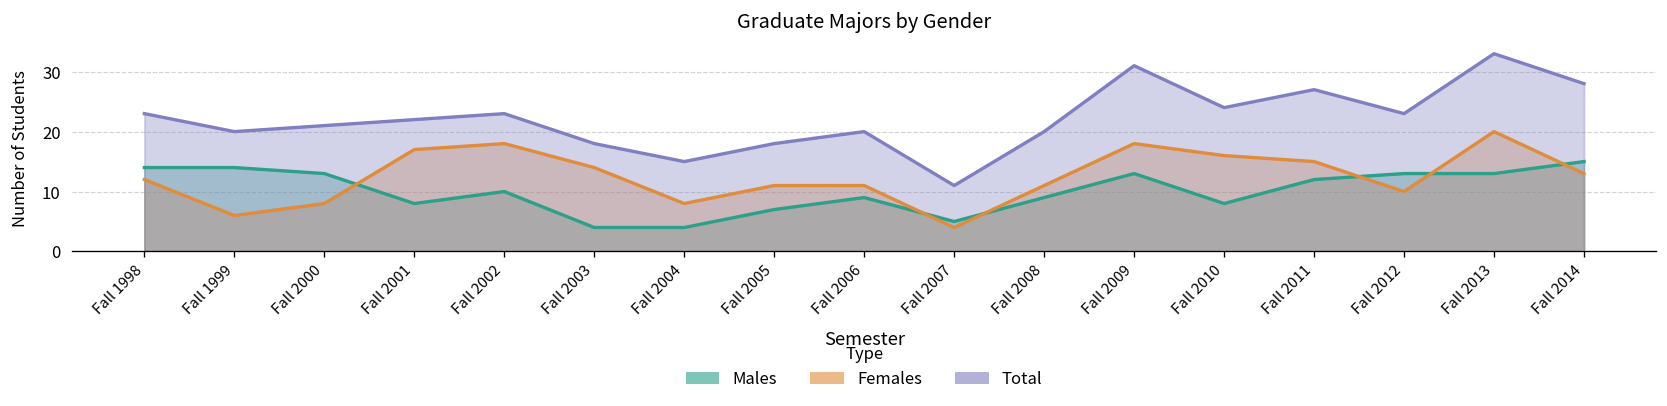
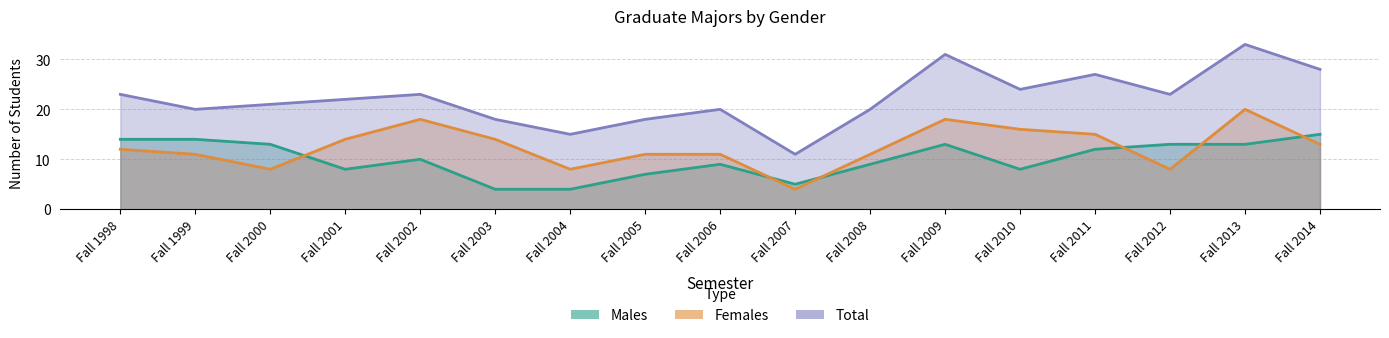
Females, Fall 1999: 6 -> 11
Females, Fall 2001: 17 -> 14
Females, Fall 2012: 10 -> 8
